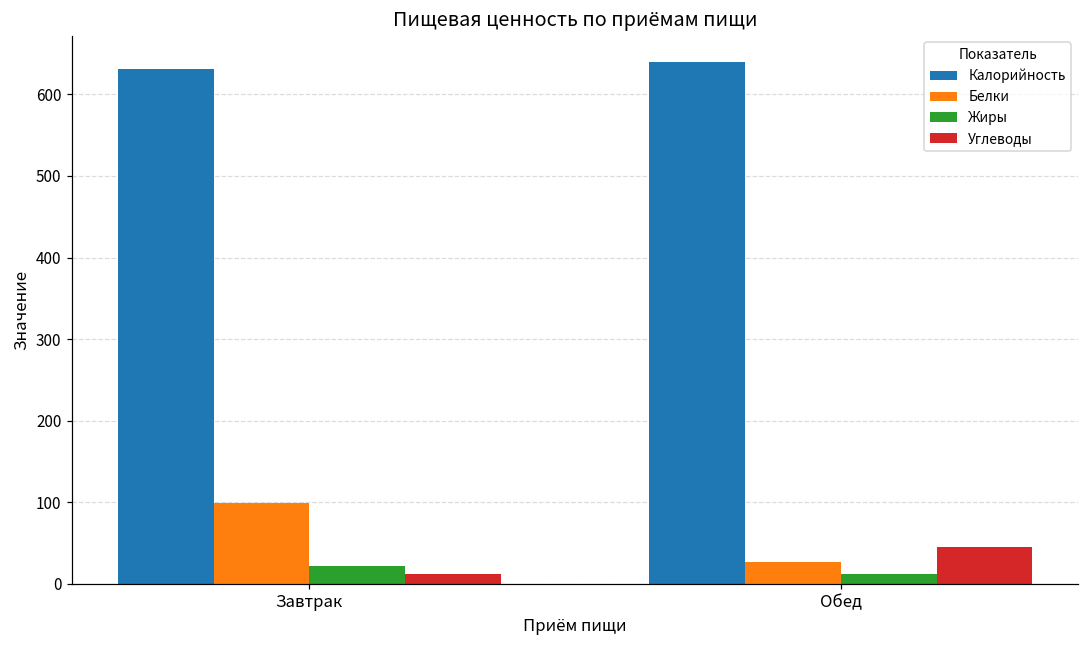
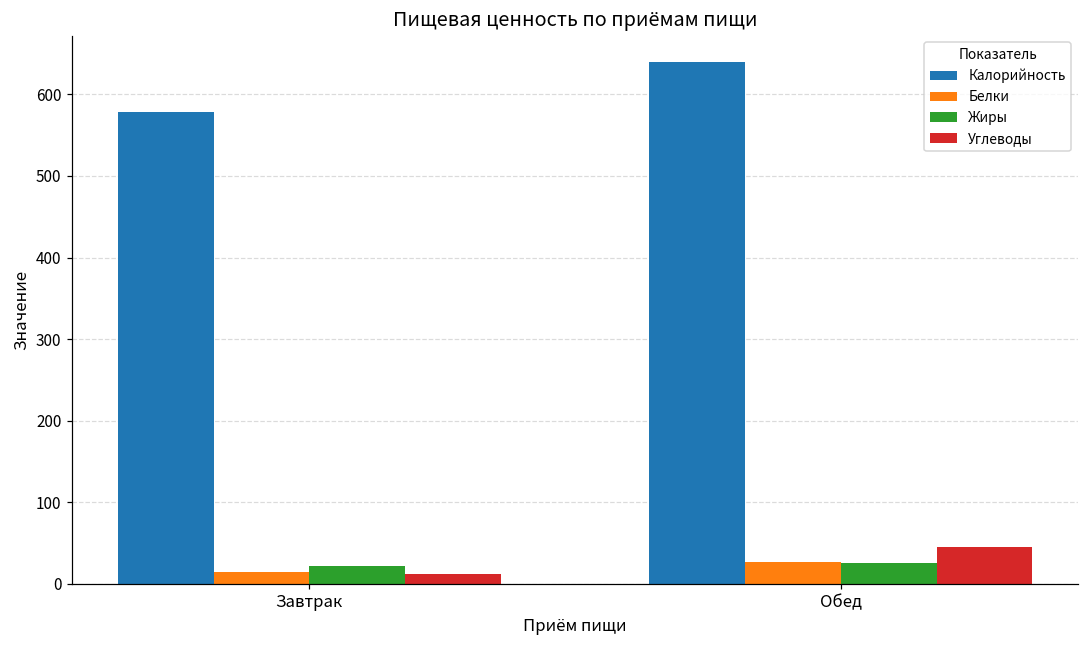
Калорийность, Завтрак: 630 -> 580
Белки, Завтрак: 100 -> 10
Жиры, Обед: 10 -> 30
